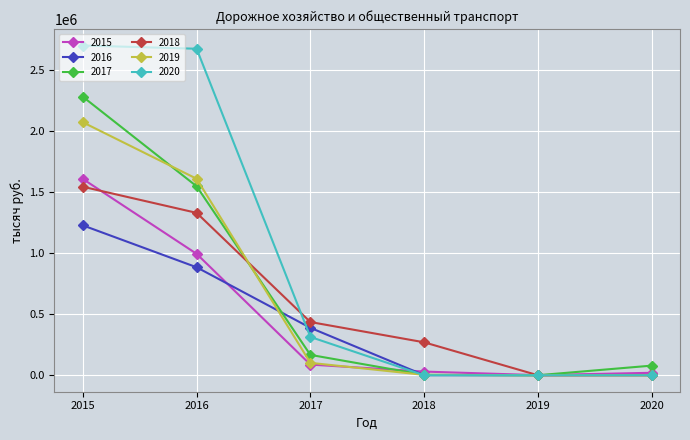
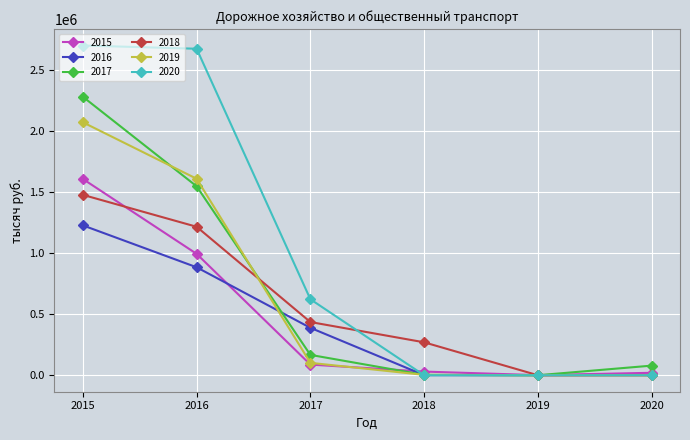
2018, 2015: 1550000 -> 1480000
2018, 2016: 1330000 -> 1220000
2020, 2017: 310000 -> 620000
